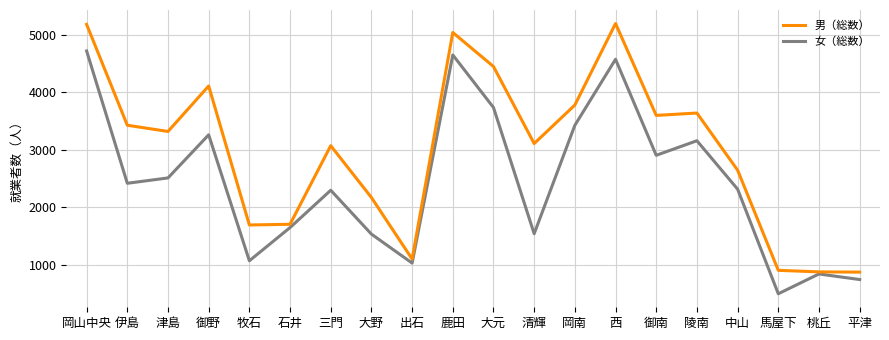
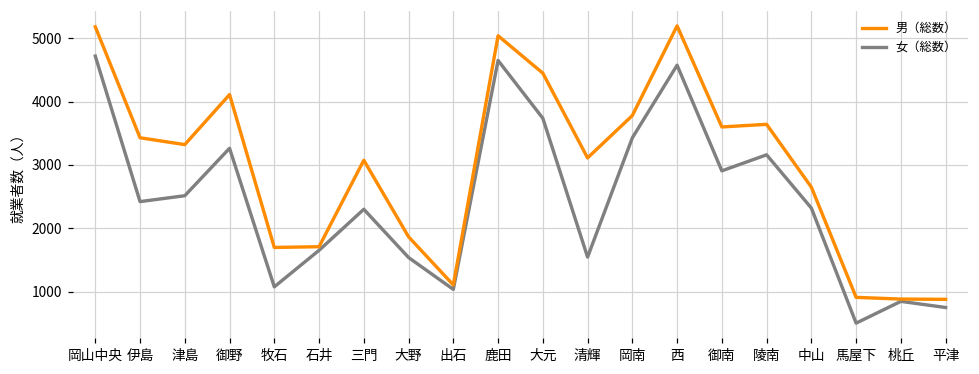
男（総数）, 大野: 2200 -> 1900
